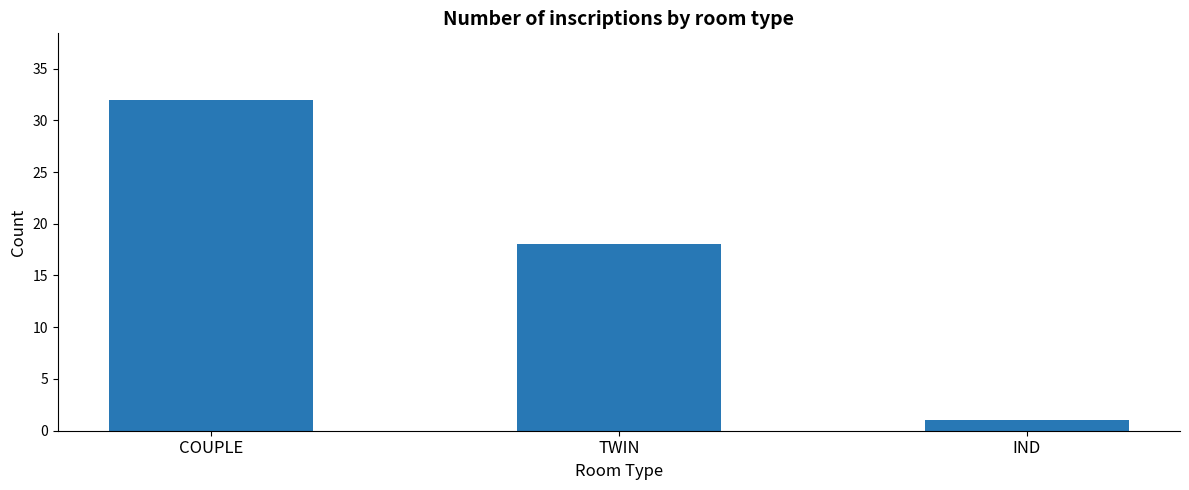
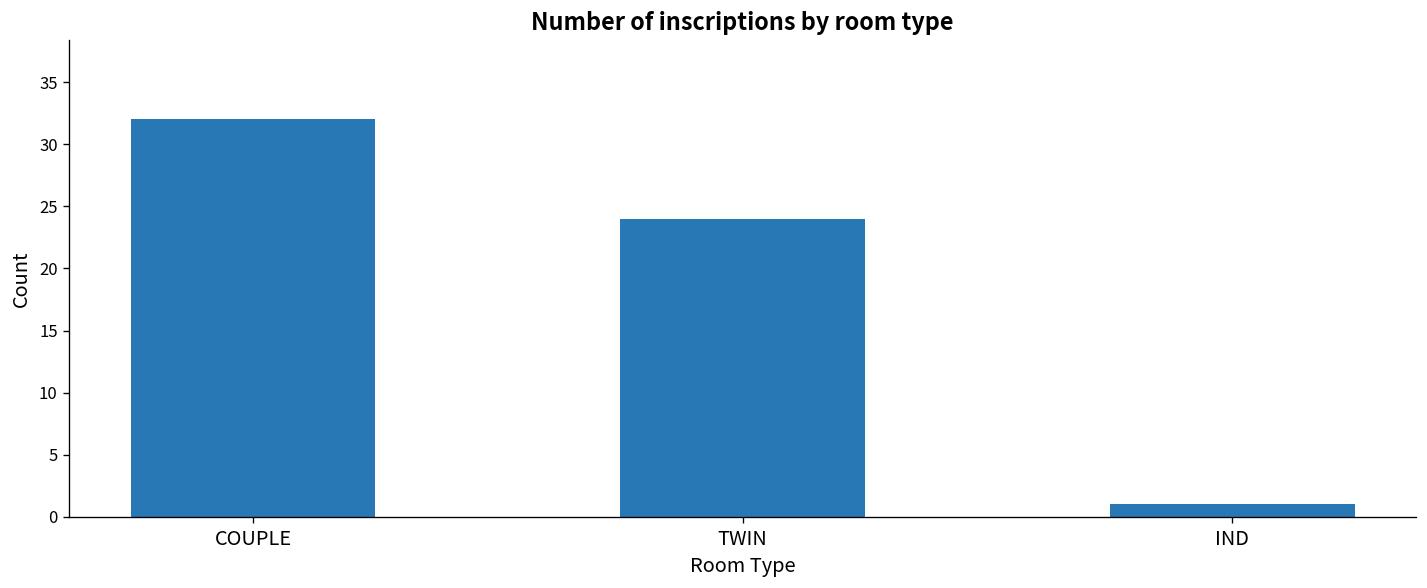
TWIN: 18 -> 24
